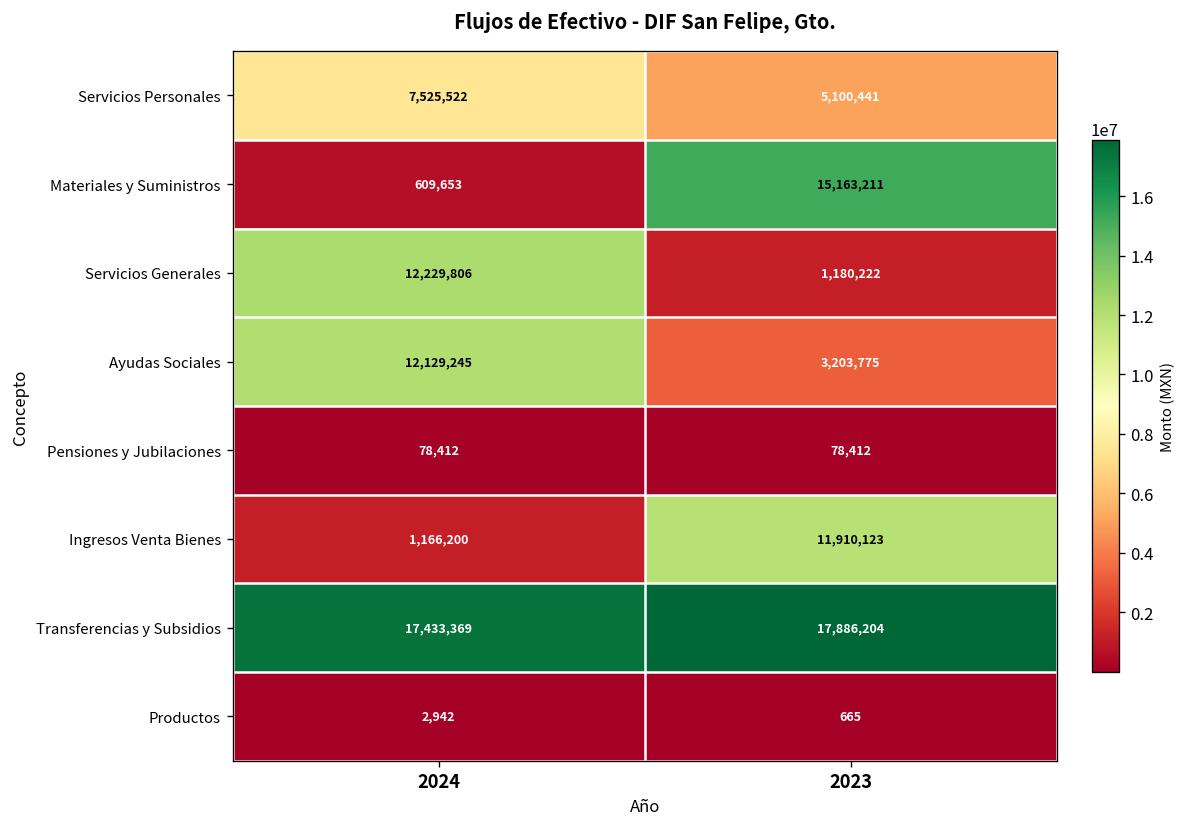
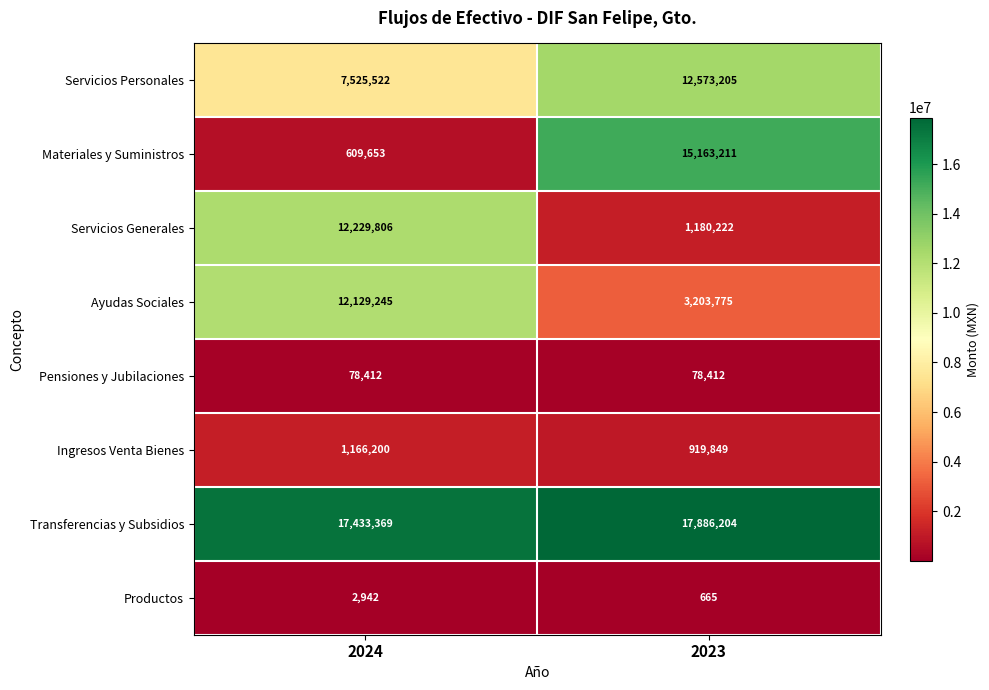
Servicios Personales, 2023: 5,100,441 -> 12,573,205
Ingresos Venta Bienes, 2023: 11,910,123 -> 919,849
